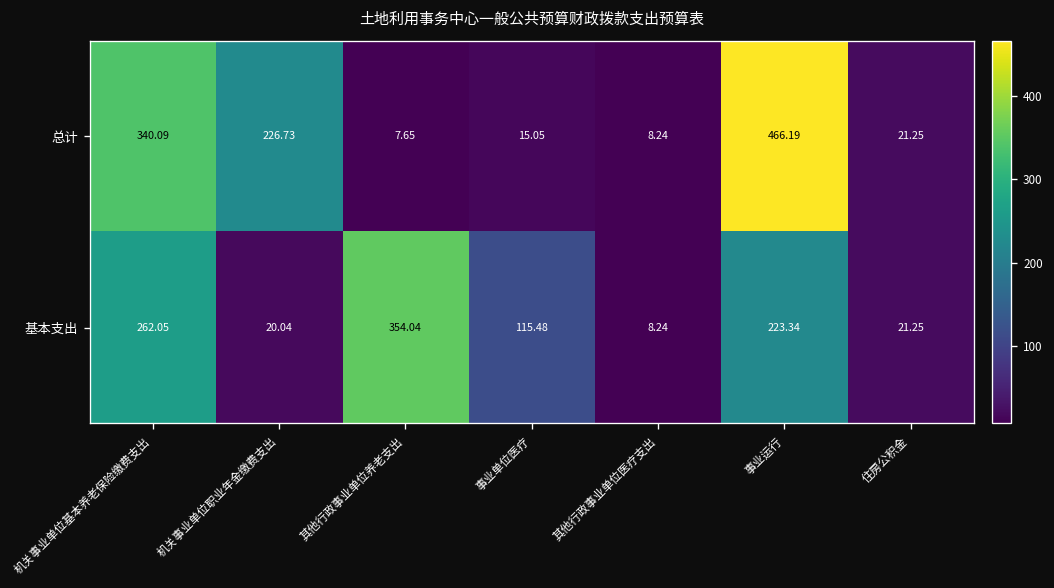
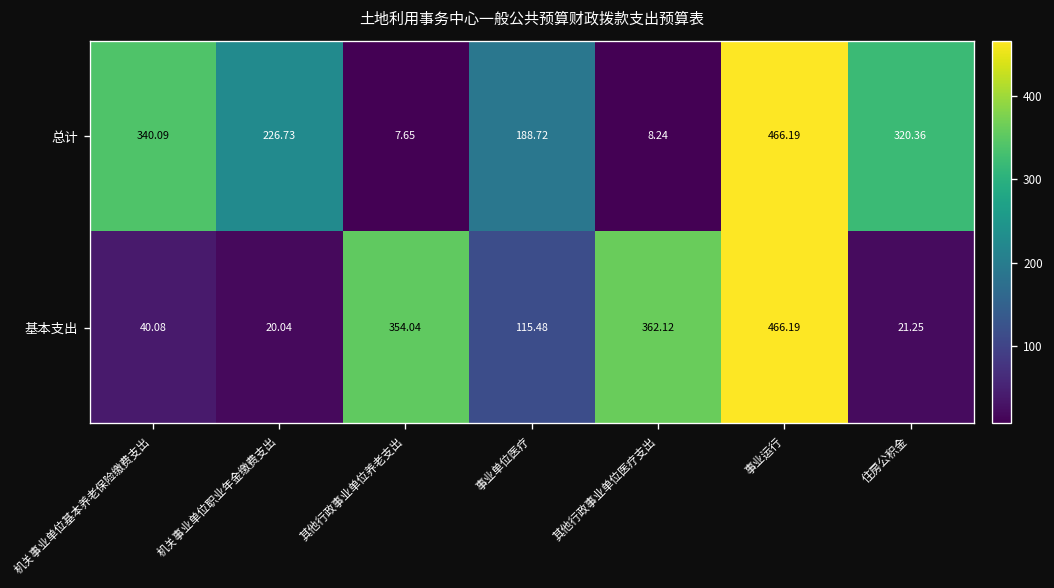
总计, 事业单位医疗: 15.05 -> 188.72
总计, 住房公积金: 21.25 -> 320.36
基本支出, 机关事业单位基本养老保险缴费支出: 262.05 -> 40.08
基本支出, 其他行政事业单位医疗支出: 8.24 -> 362.12
基本支出, 事业运行: 223.34 -> 466.19
